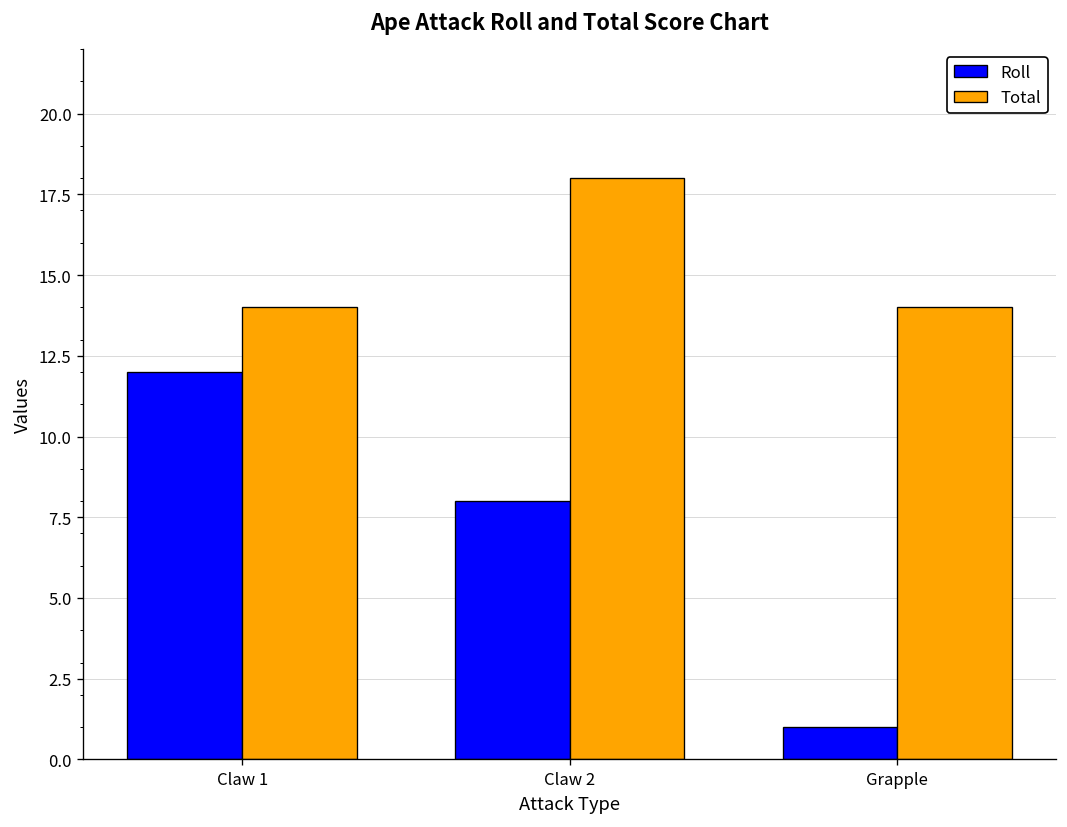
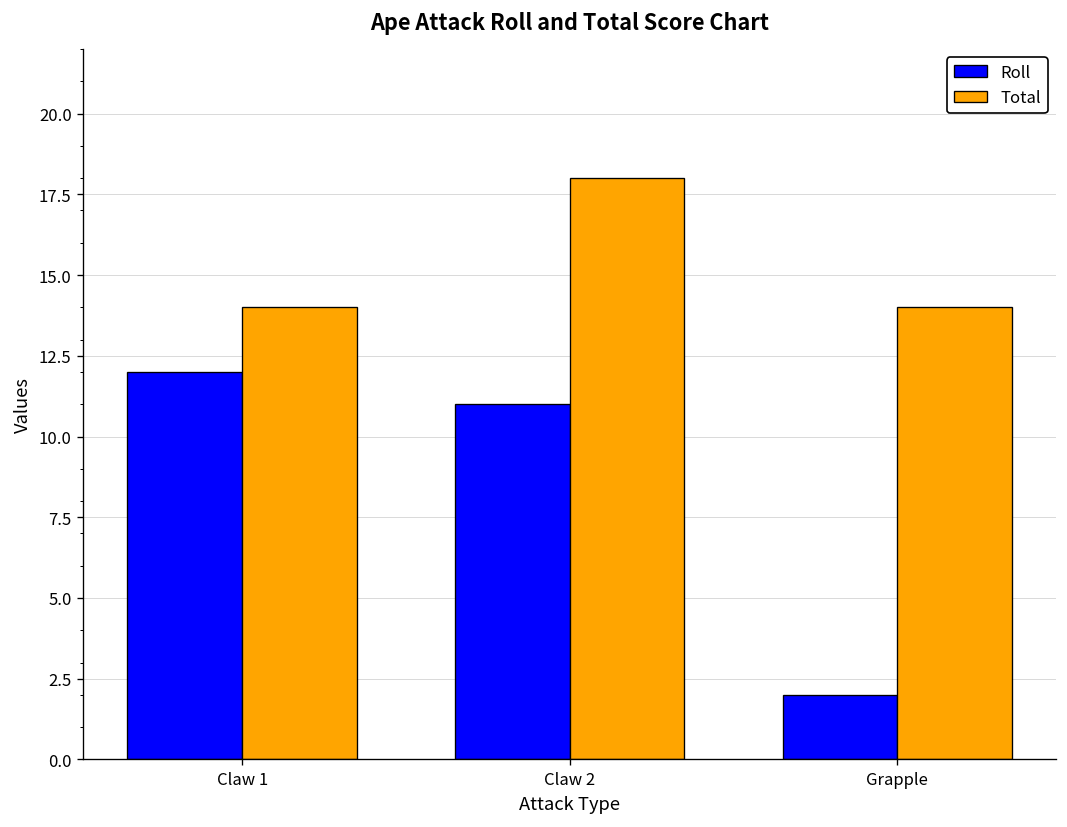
Roll, Claw 2: 8 -> 11
Roll, Grapple: 1 -> 2
